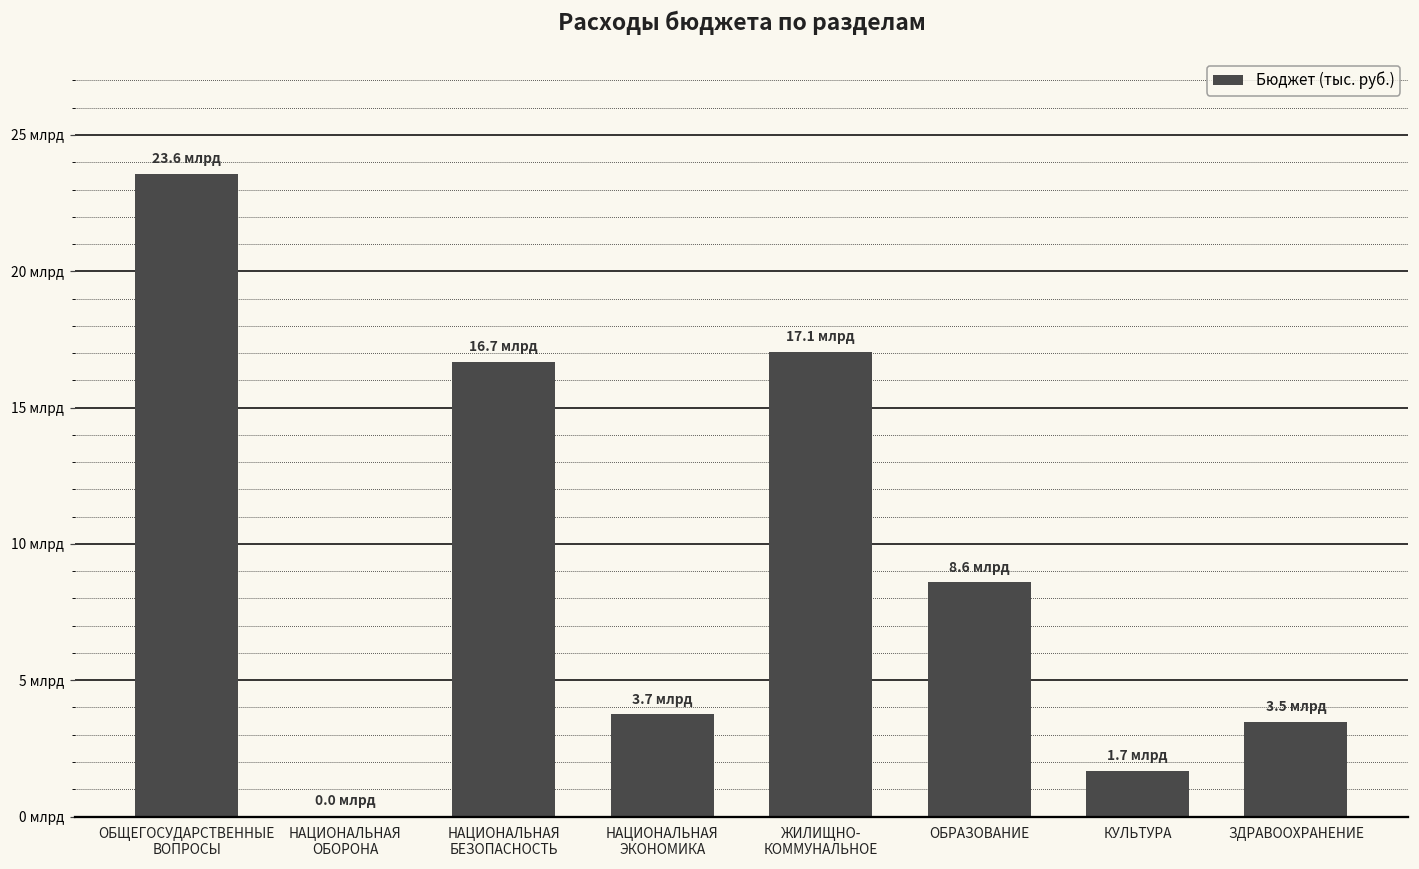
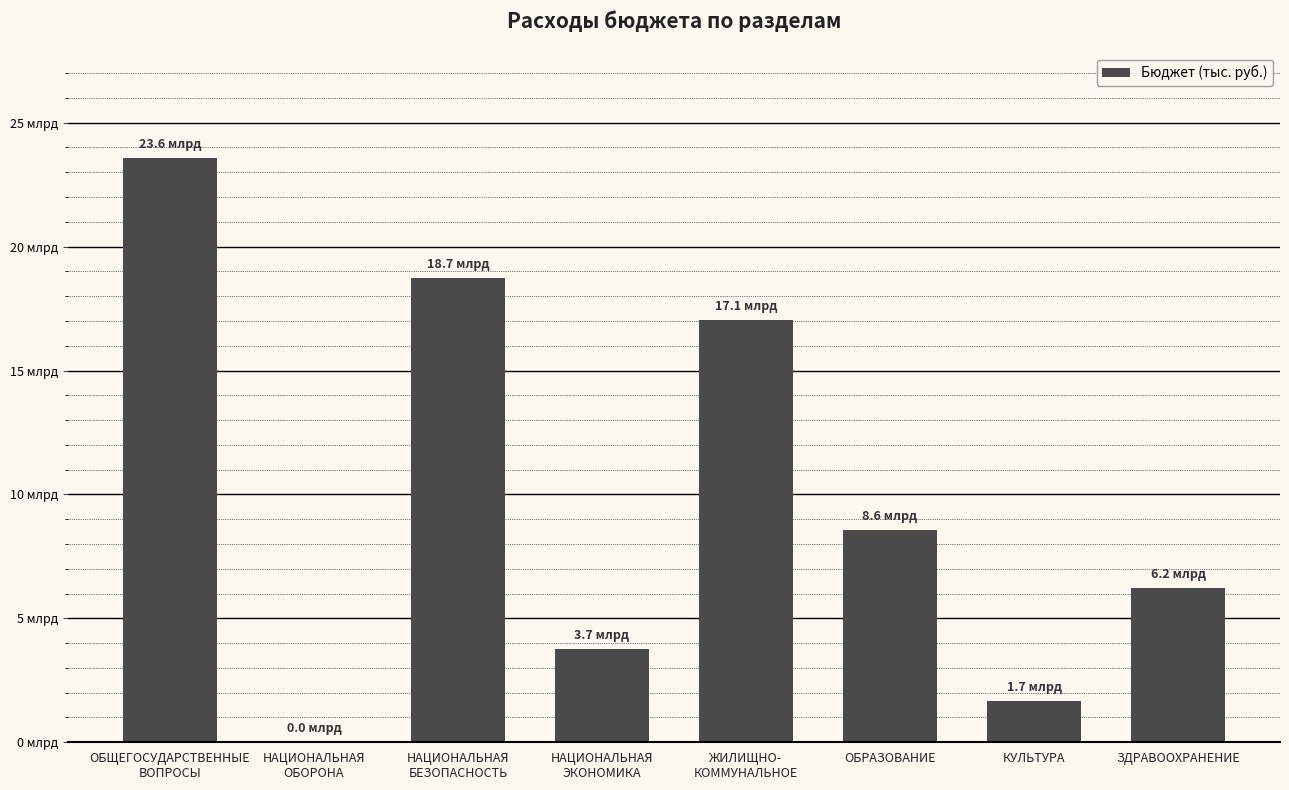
НАЦИОНАЛЬНАЯ БЕЗОПАСНОСТЬ: 16.7 -> 18.7
ЗДРАВООХРАНЕНИЕ: 3.5 -> 6.2
